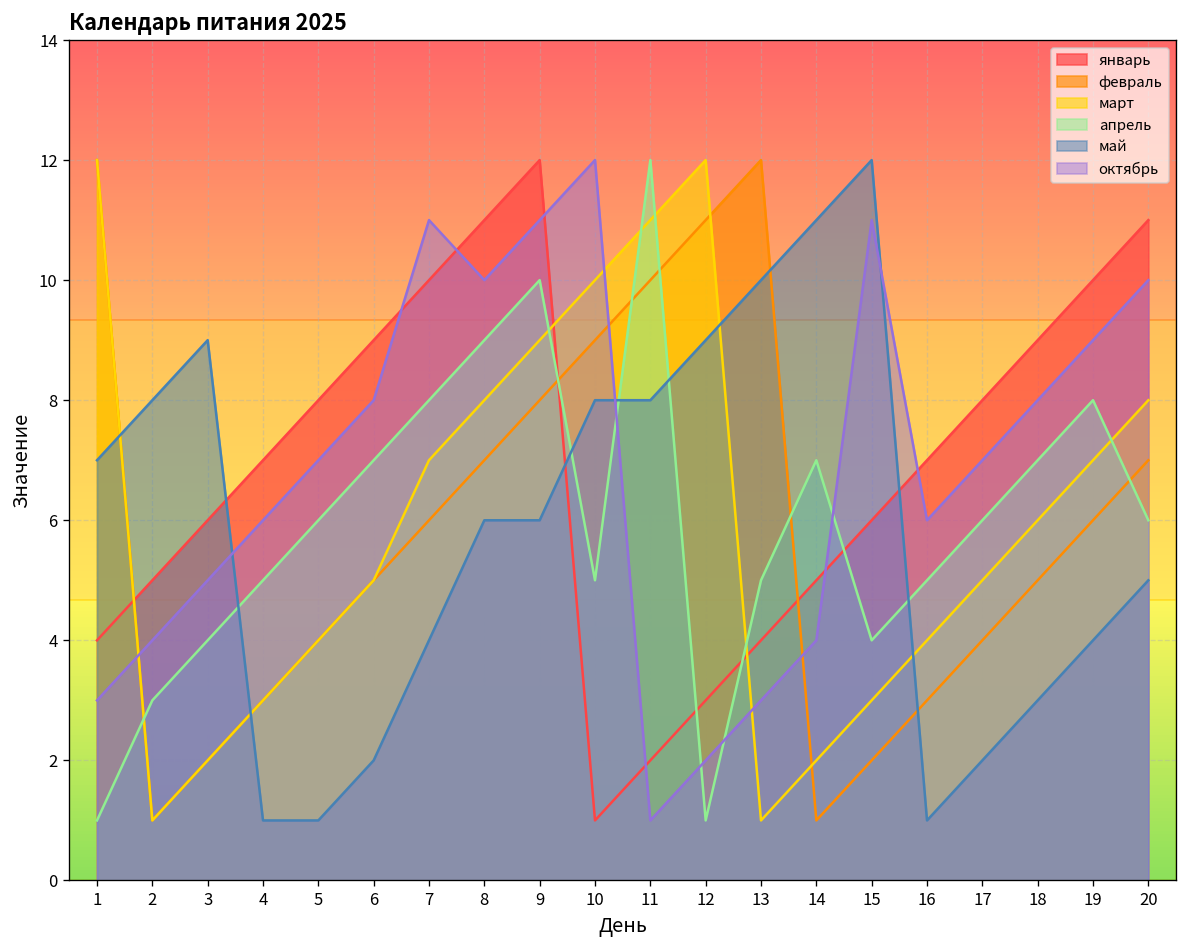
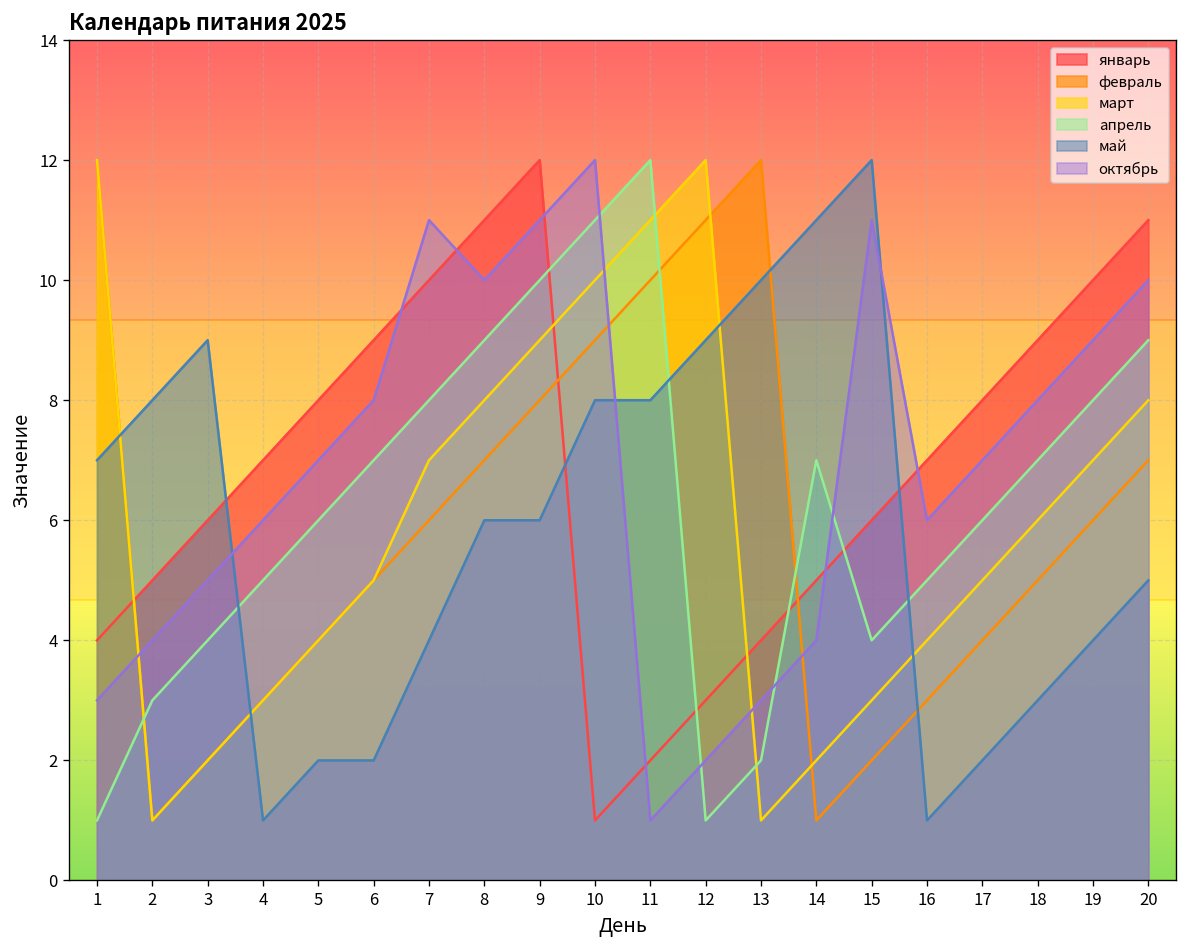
май, 5: 1 -> 2
апрель, 10: 5 -> 11
апрель, 13: 5 -> 2
апрель, 20: 6 -> 9
